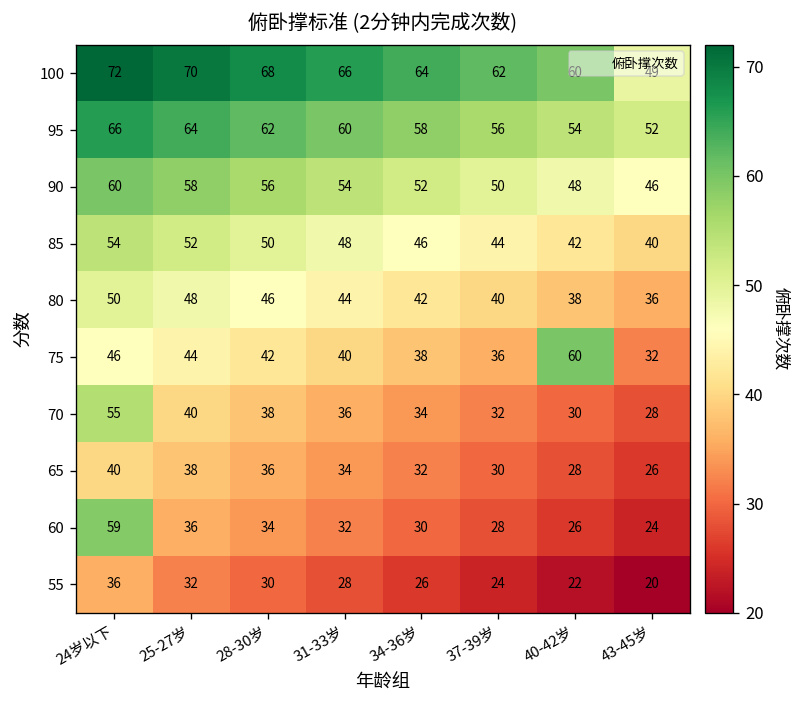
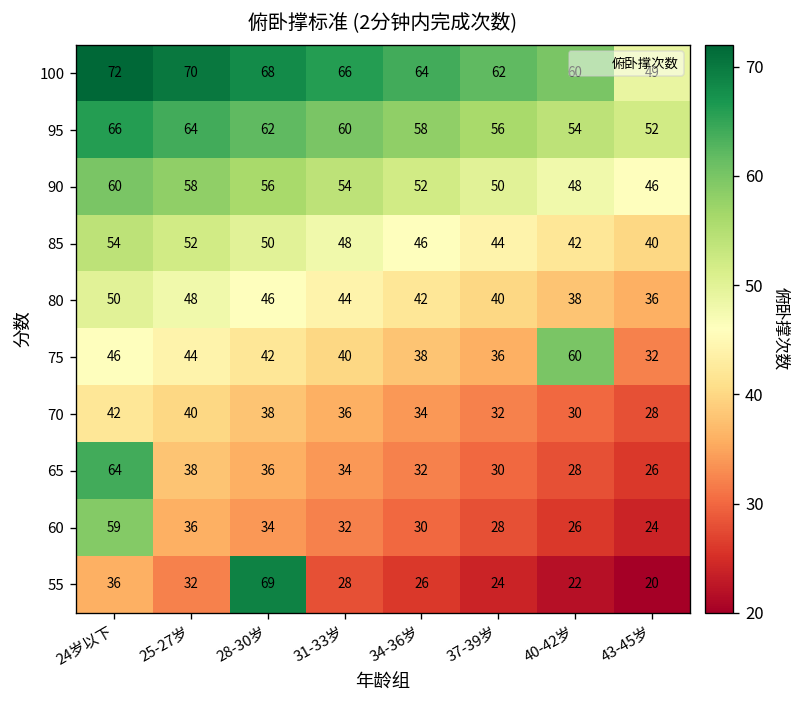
70, 24岁以下: 55 -> 42
65, 24岁以下: 40 -> 64
55, 28-30岁: 30 -> 69
